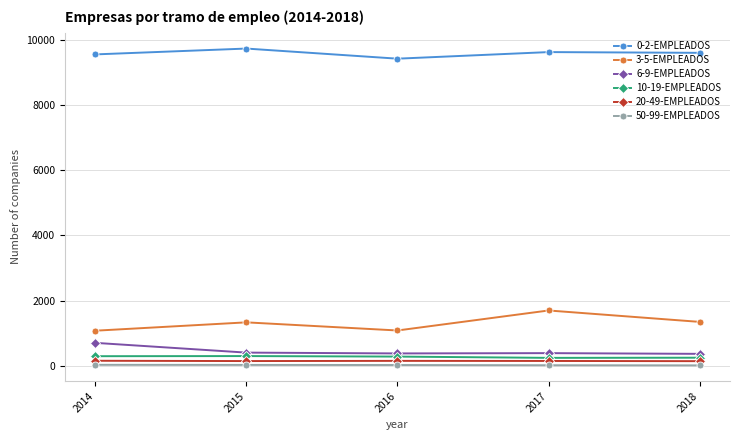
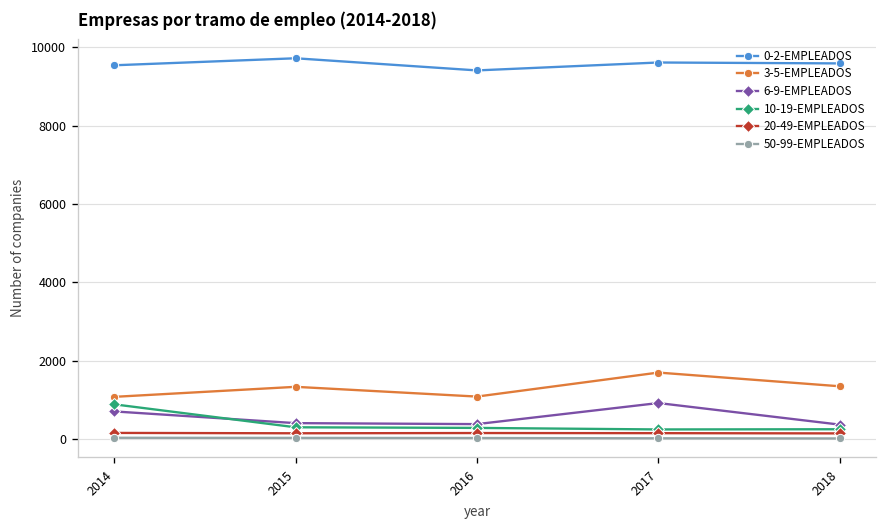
10-19-EMPLEADOS, 2014: 300 -> 900
6-9-EMPLEADOS, 2017: 400 -> 900
